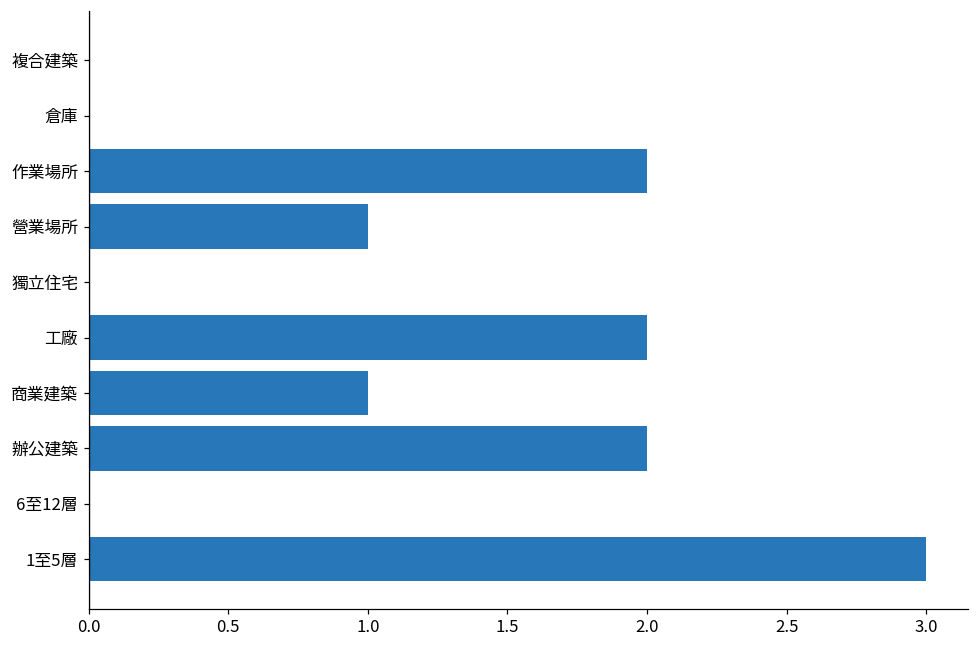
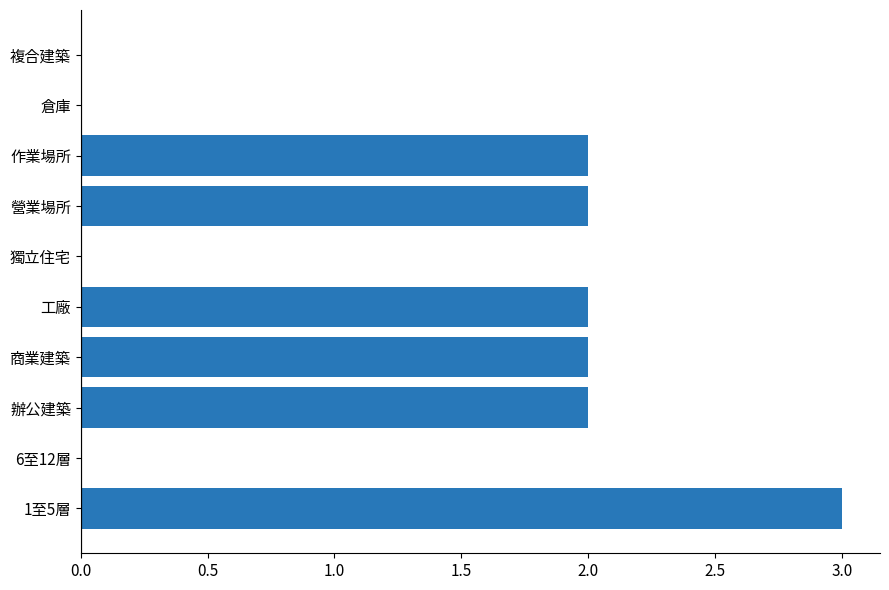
營業場所: 1 -> 2
商業建築: 1 -> 2
